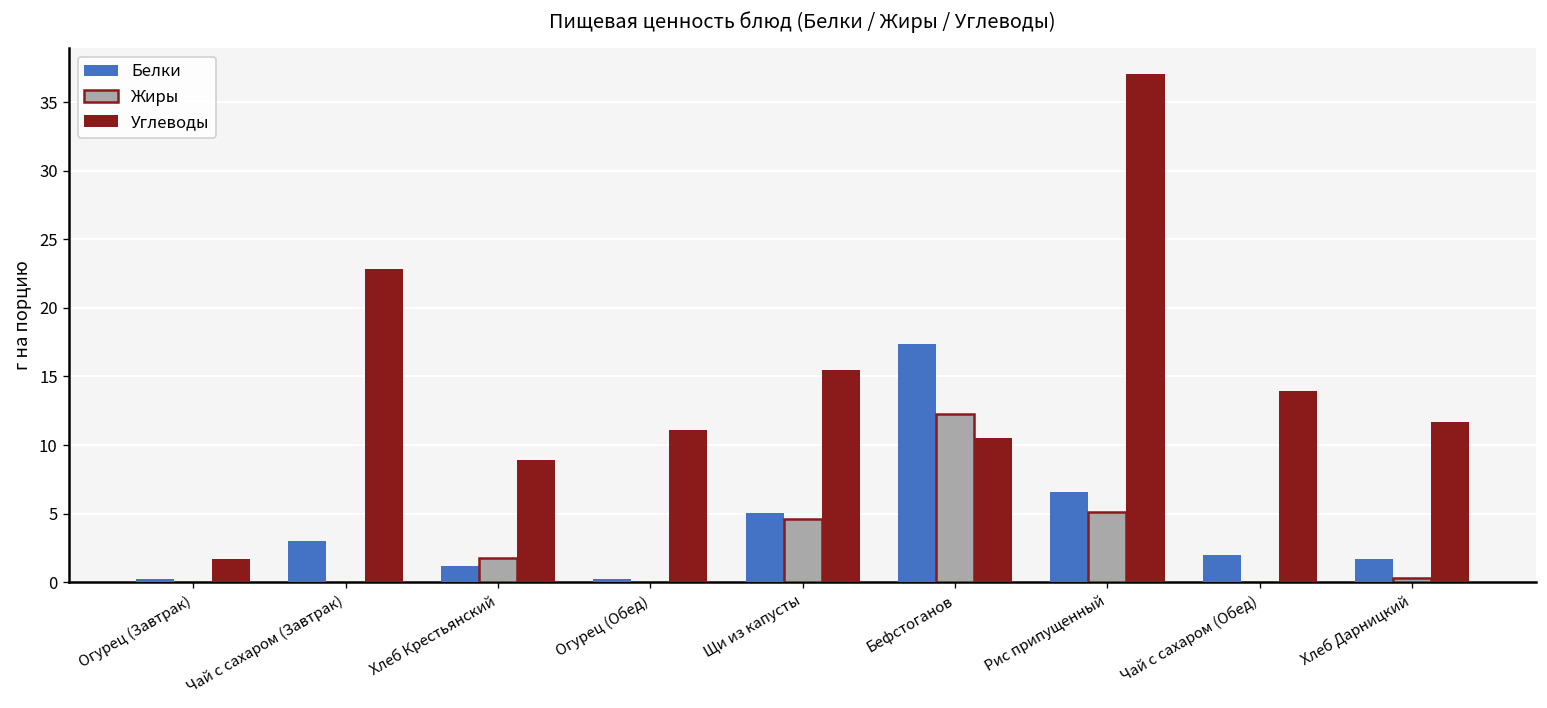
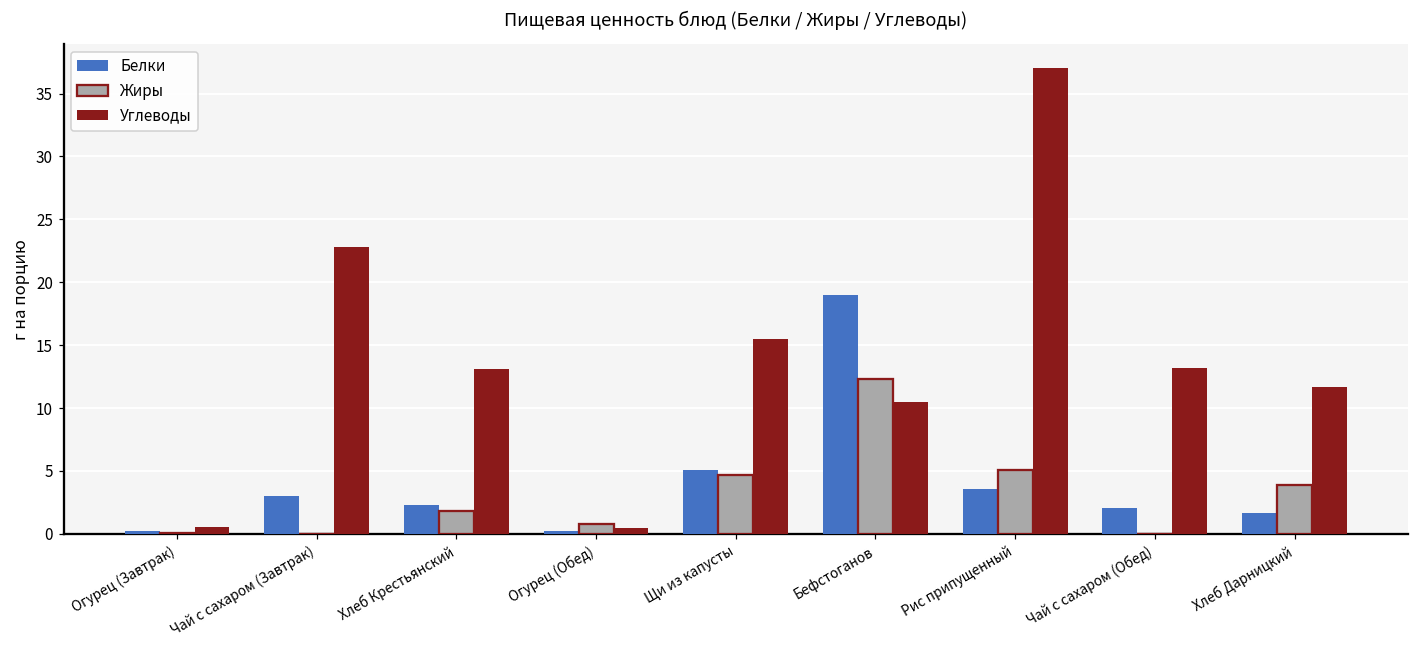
Углеводы, Огурец (Завтрак): 1.7 -> 0.6
Белки, Хлеб Крестьянский: 1.2 -> 2.3
Углеводы, Хлеб Крестьянский: 8.9 -> 13.1
Жиры, Огурец (Обед): 0.0 -> 0.8
Углеводы, Огурец (Обед): 11.1 -> 0.5
Белки, Бефстоганов: 17.4 -> 19.0
Белки, Рис припущенный: 6.6 -> 3.6
Углеводы, Чай с сахаром (Обед): 14.0 -> 13.2
Жиры, Хлеб Дарницкий: 0.3 -> 3.9
